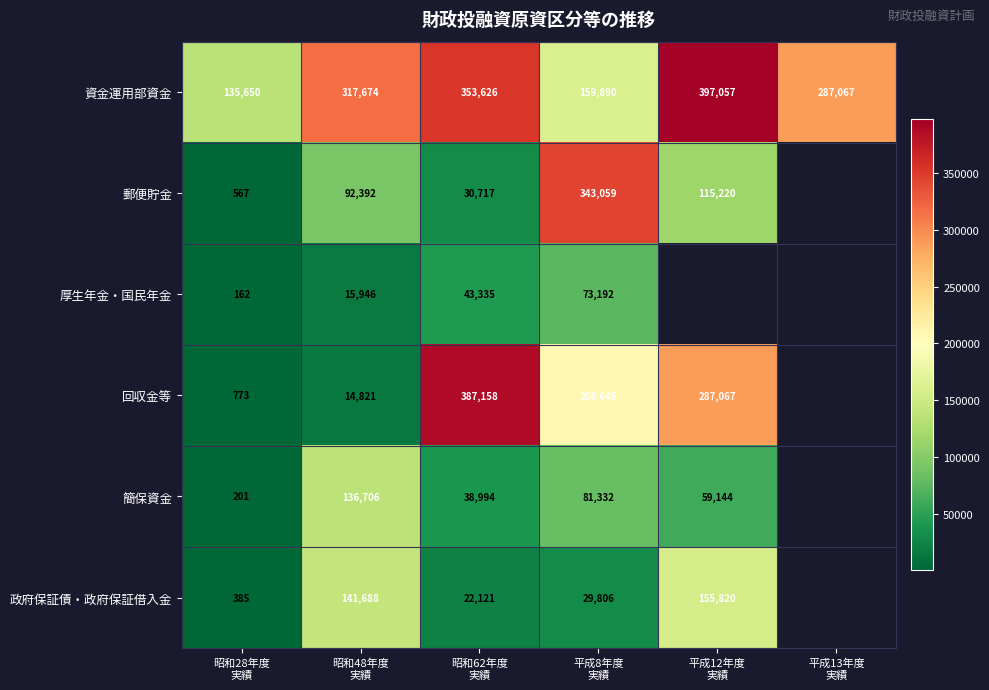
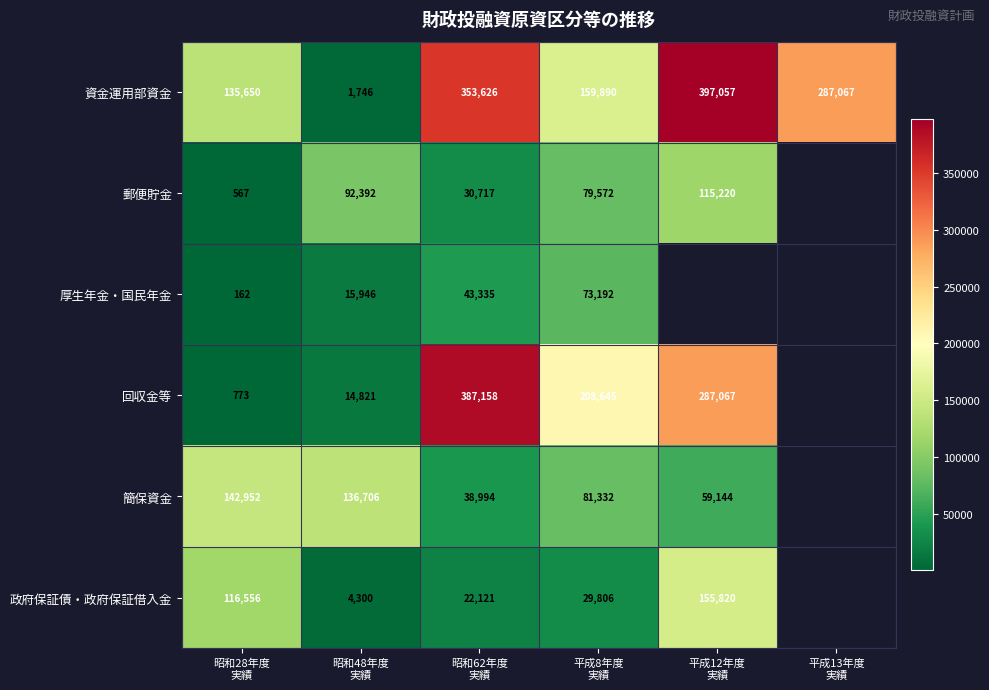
資金運用部資金, 昭和48年度 実績: 317,674 -> 1,746
郵便貯金, 平成8年度 実績: 343,059 -> 79,572
簡保資金, 昭和28年度 実績: 201 -> 142,952
政府保証債・政府保証借入金, 昭和28年度 実績: 385 -> 116,556
政府保証債・政府保証借入金, 昭和48年度 実績: 141,688 -> 4,300
